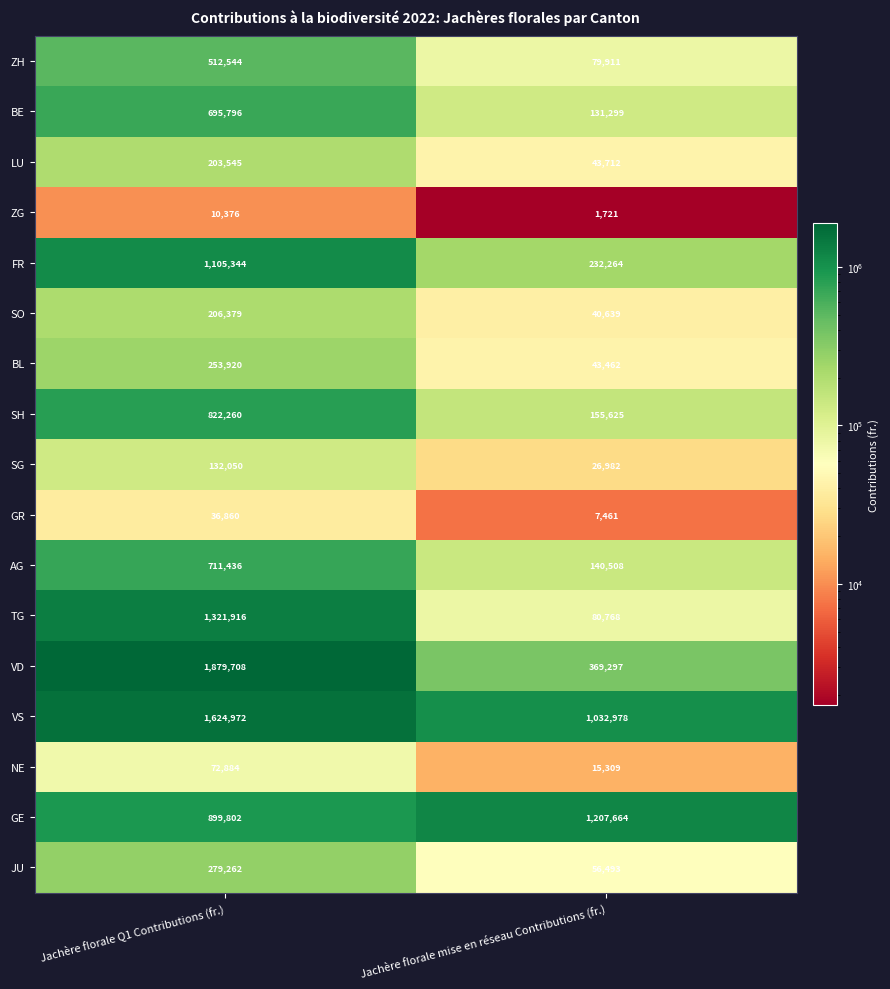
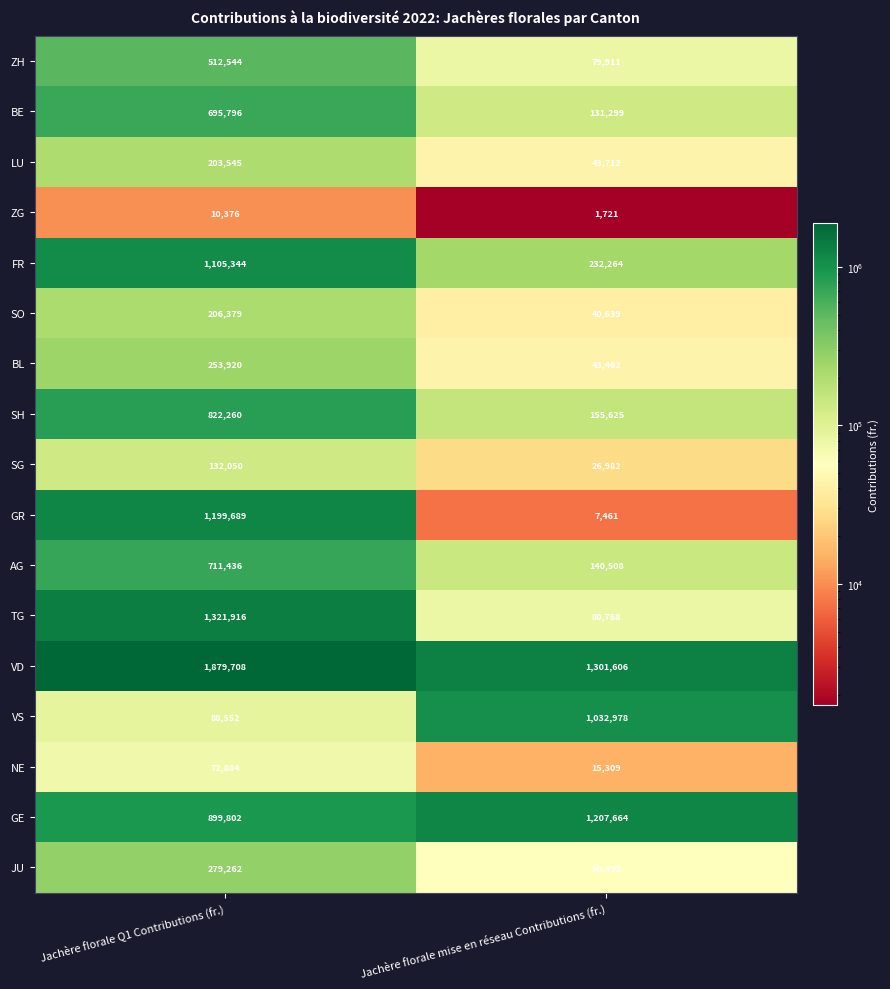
GR, Jachère florale Q1 Contributions (fr.): 36,860 -> 1,199,689
VD, Jachère florale mise en réseau Contributions (fr.): 369,297 -> 1,301,606
VS, Jachère florale Q1 Contributions (fr.): 1,624,972 -> 88,552
